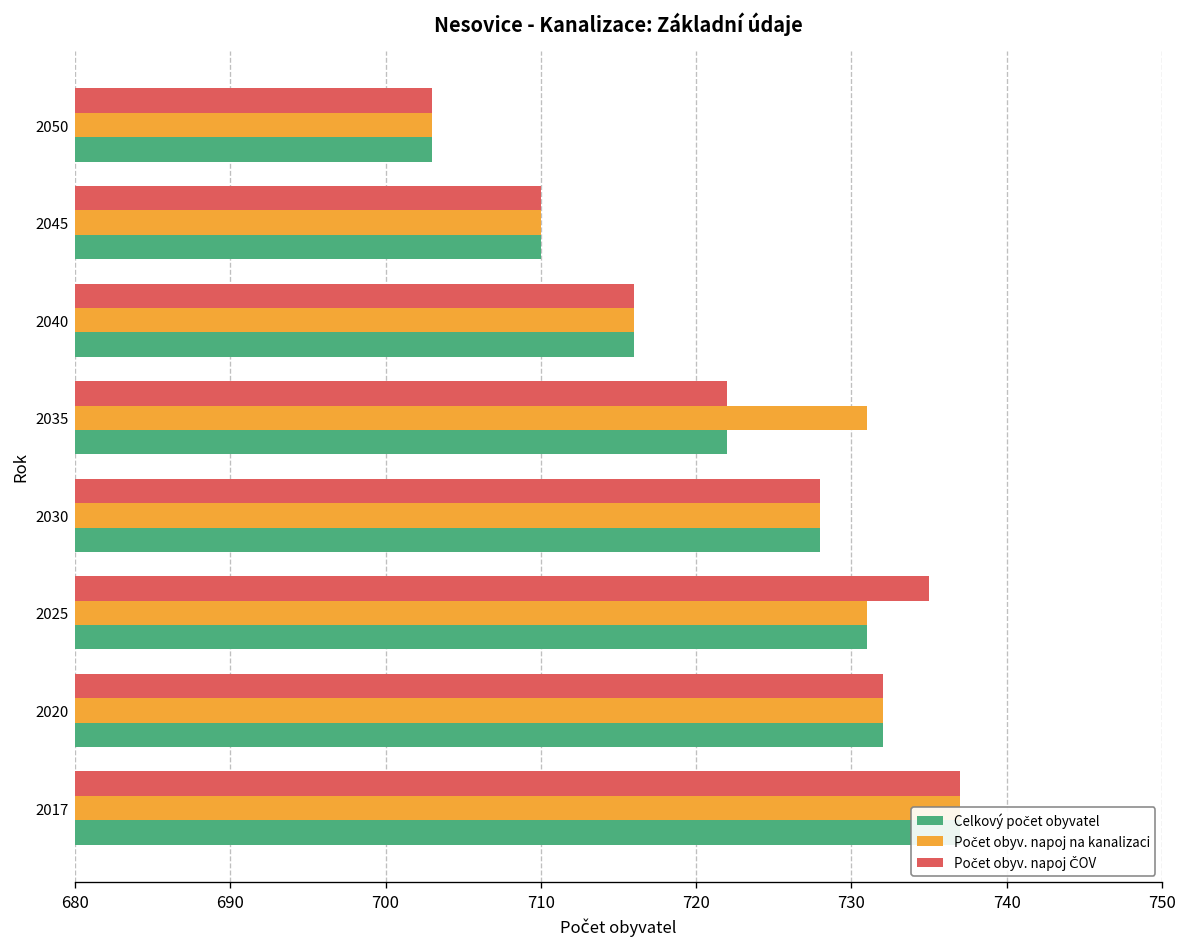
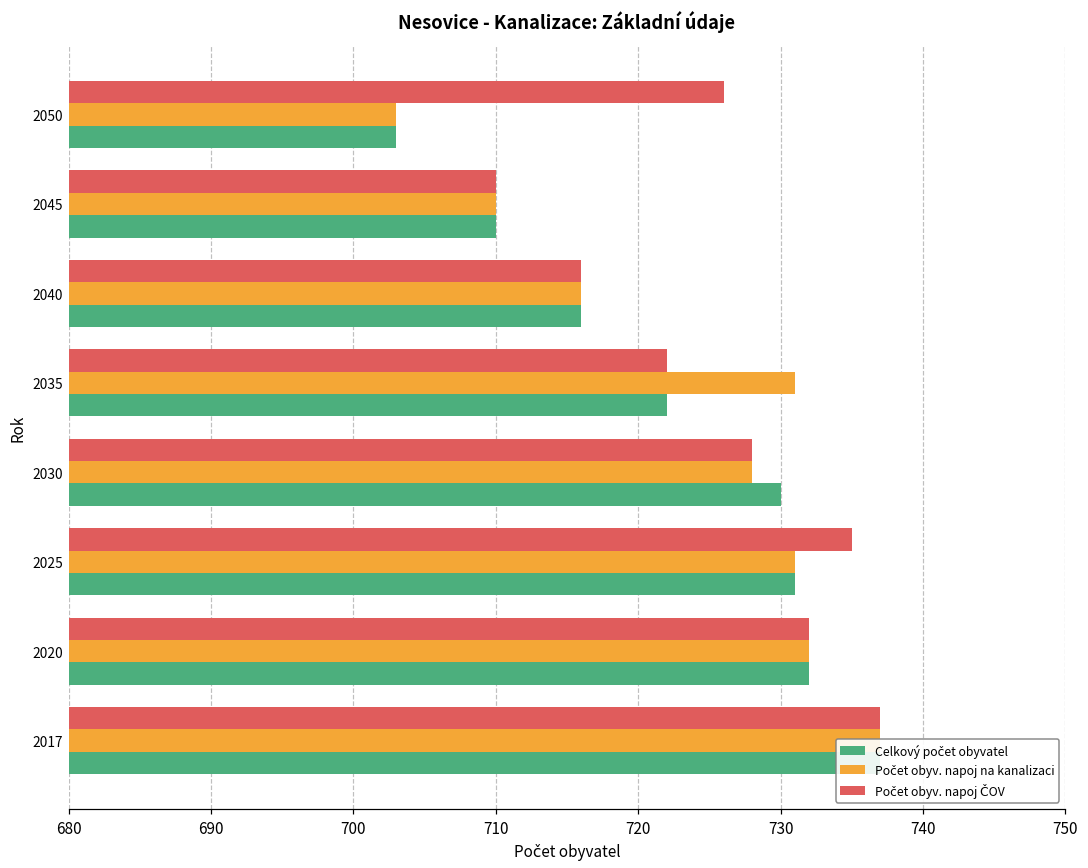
Počet obyv. napoj ČOV, 2050: 703 -> 726
Celkový počet obyvatel, 2030: 728 -> 730
